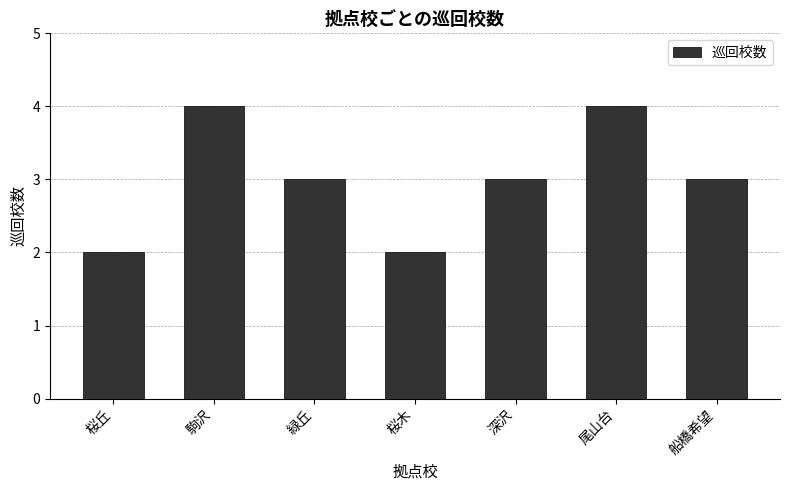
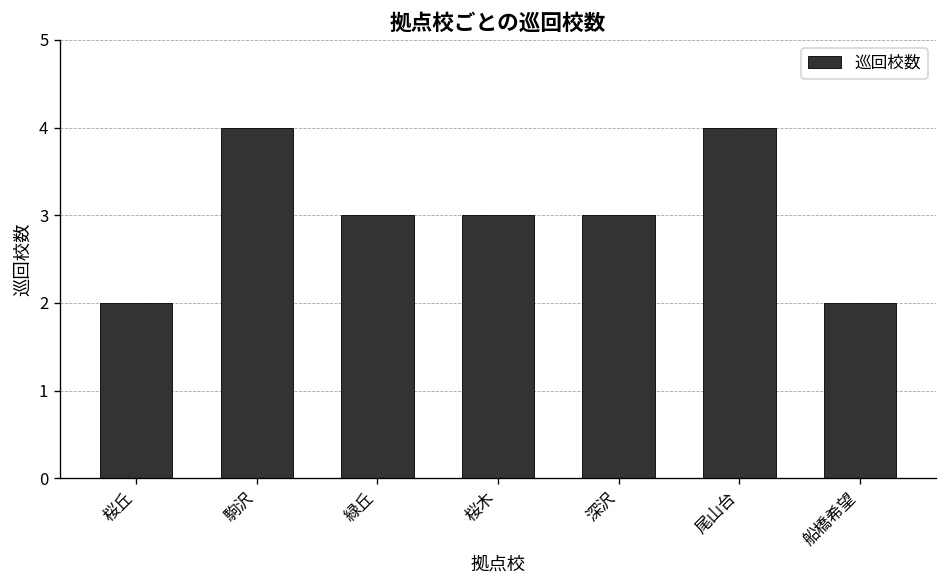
桜木: 2 -> 3
船橋希望: 3 -> 2
